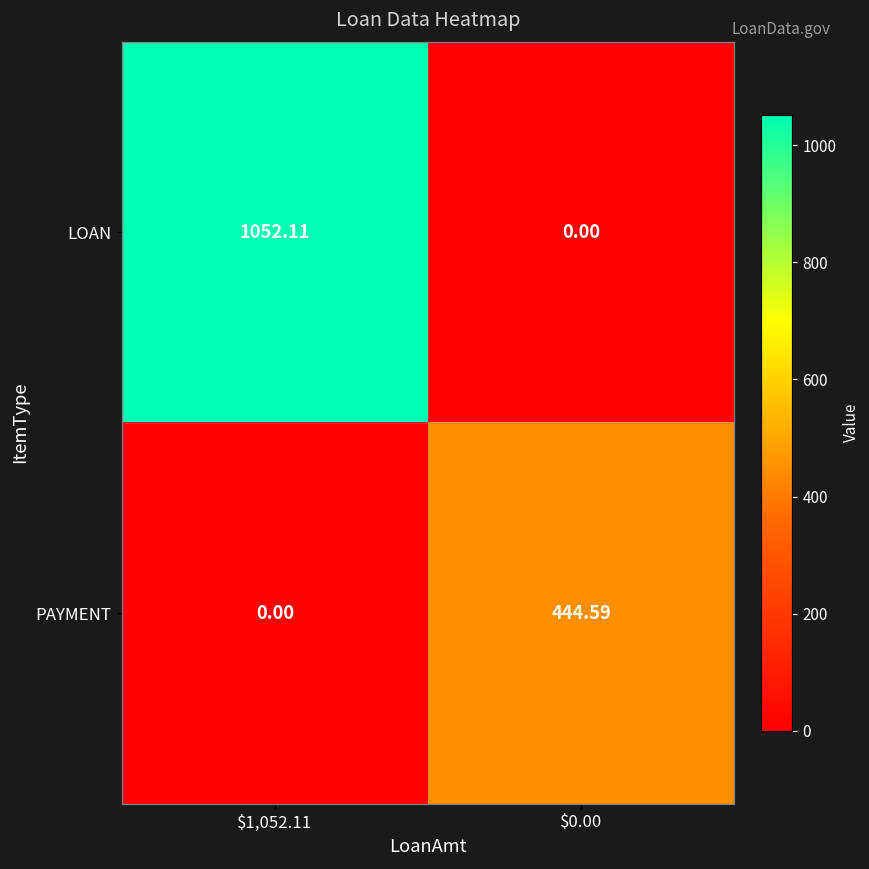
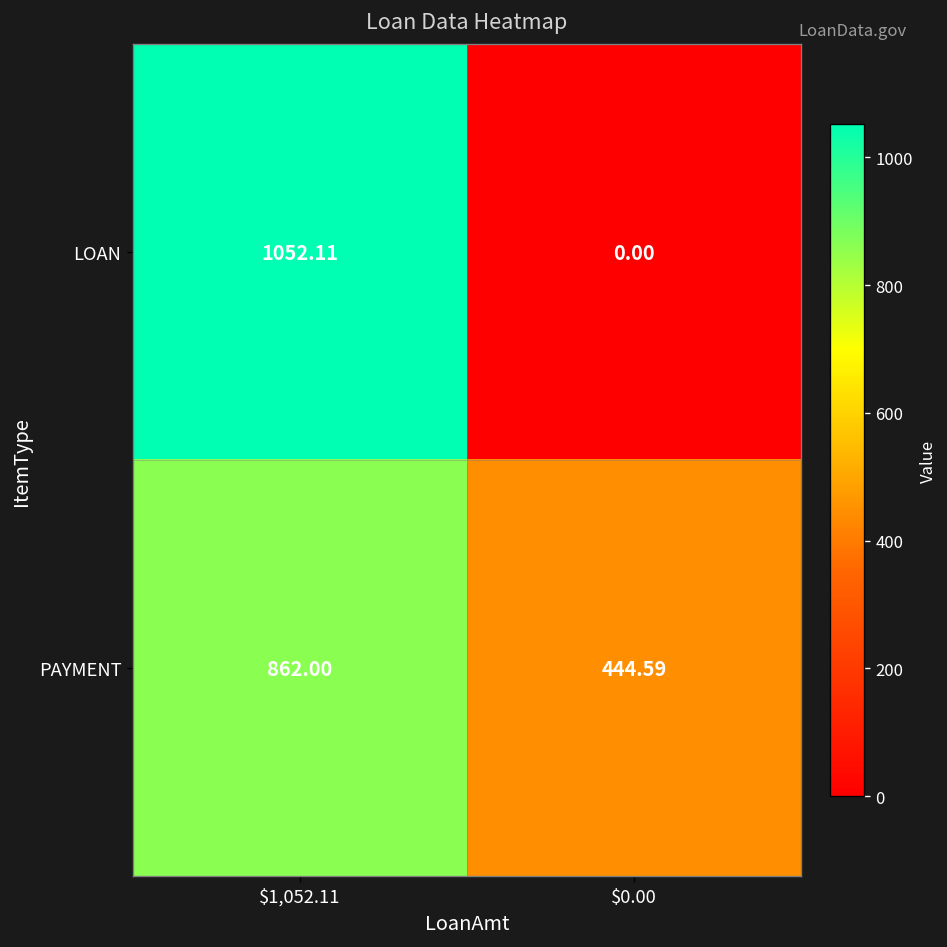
PAYMENT, $1,052.11: 0.00 -> 862.00
